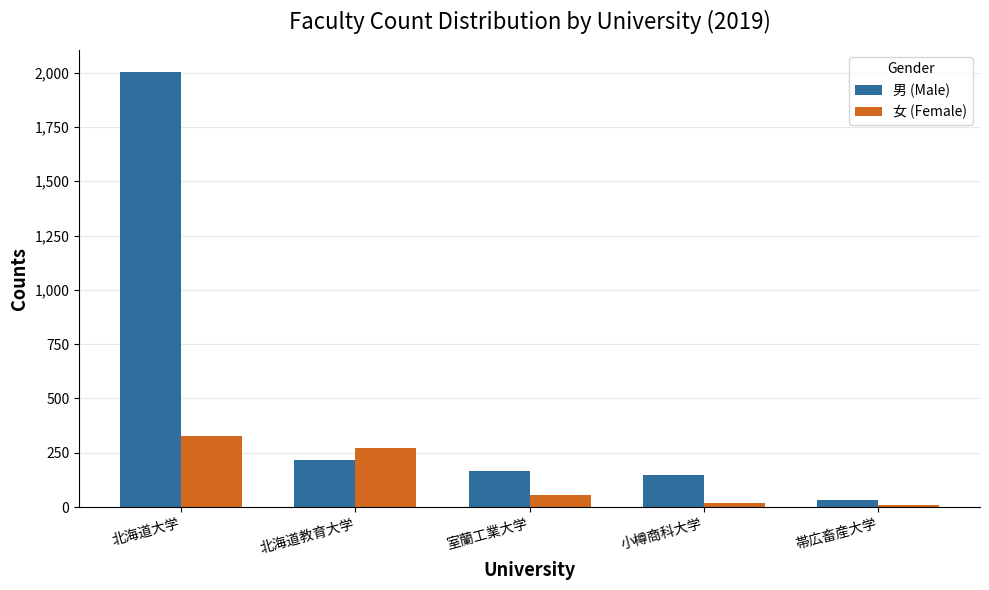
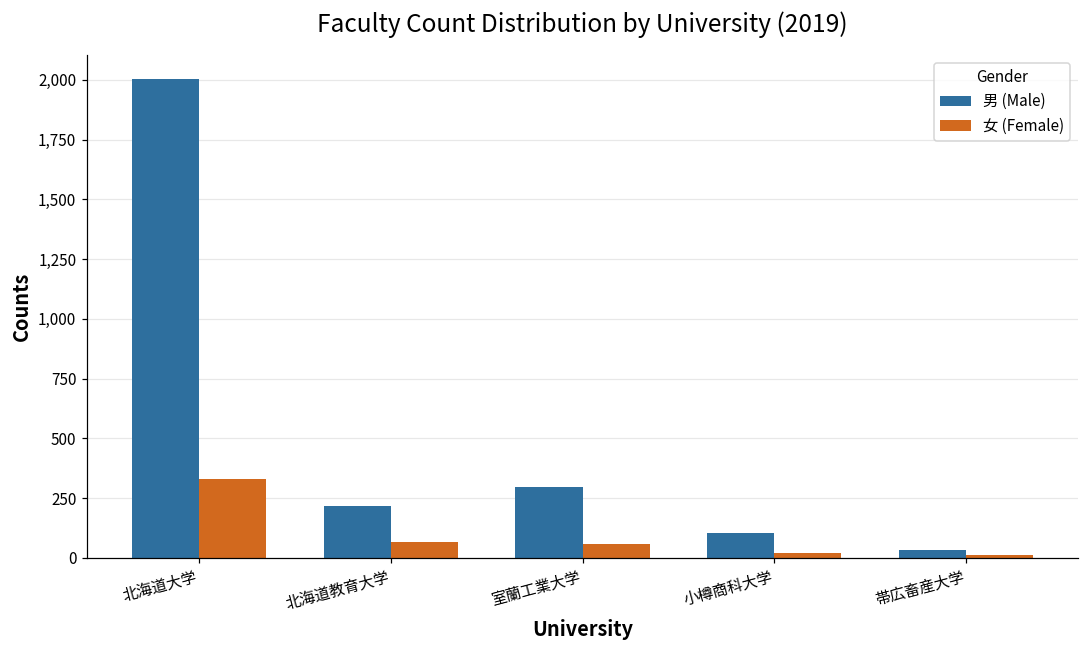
女 (Female), 北海道教育大学: 270 -> 70
男 (Male), 室蘭工業大学: 170 -> 300
男 (Male), 小樽商科大学: 150 -> 110
